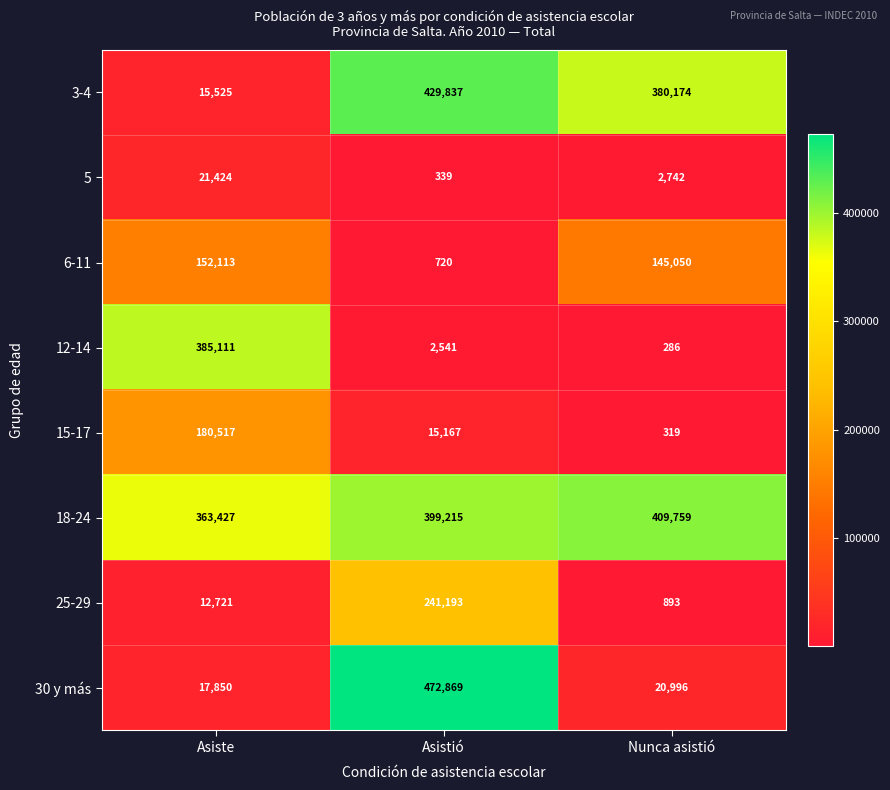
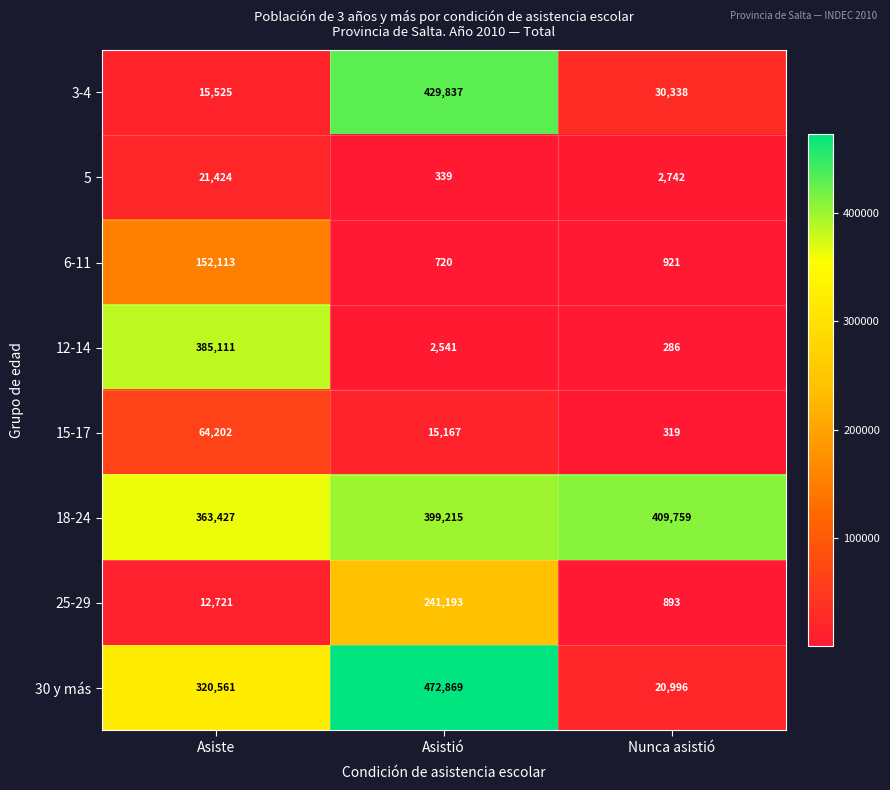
3-4, Nunca asistió: 380,174 -> 30,338
6-11, Nunca asistió: 145,050 -> 921
15-17, Asiste: 180,517 -> 64,202
30 y más, Asiste: 17,850 -> 320,561
